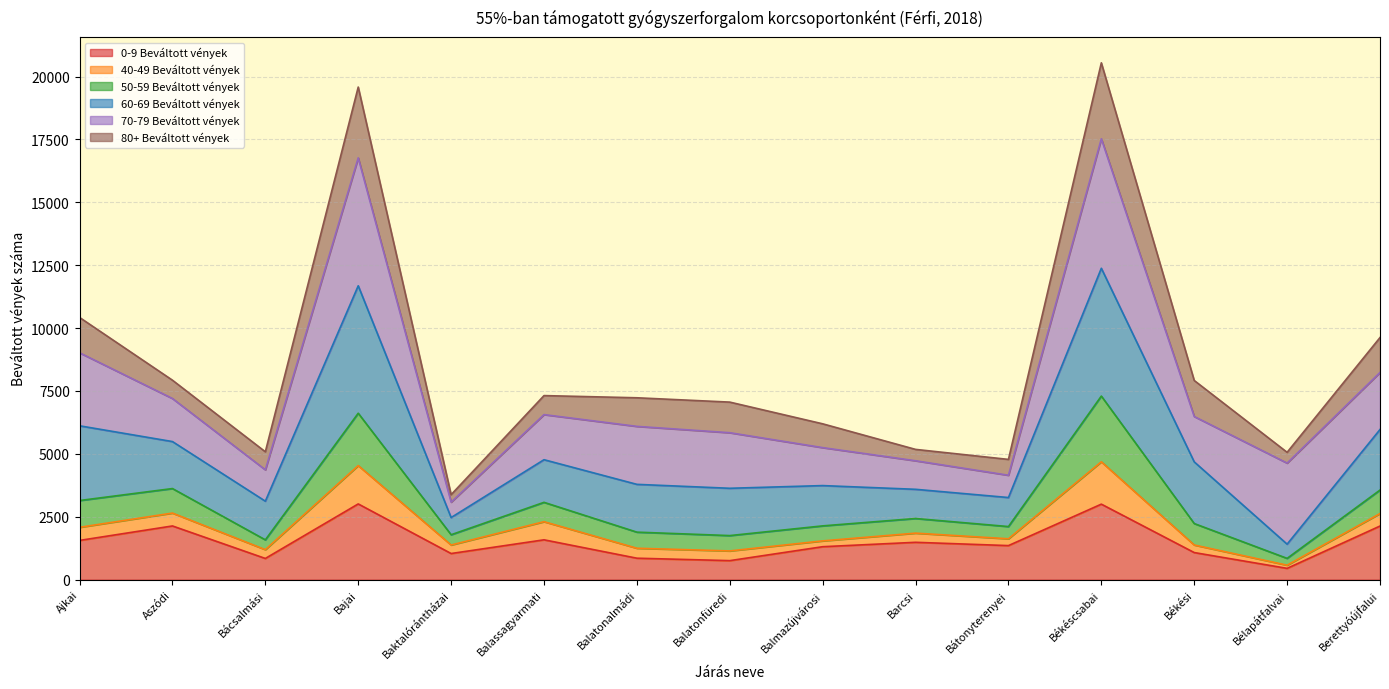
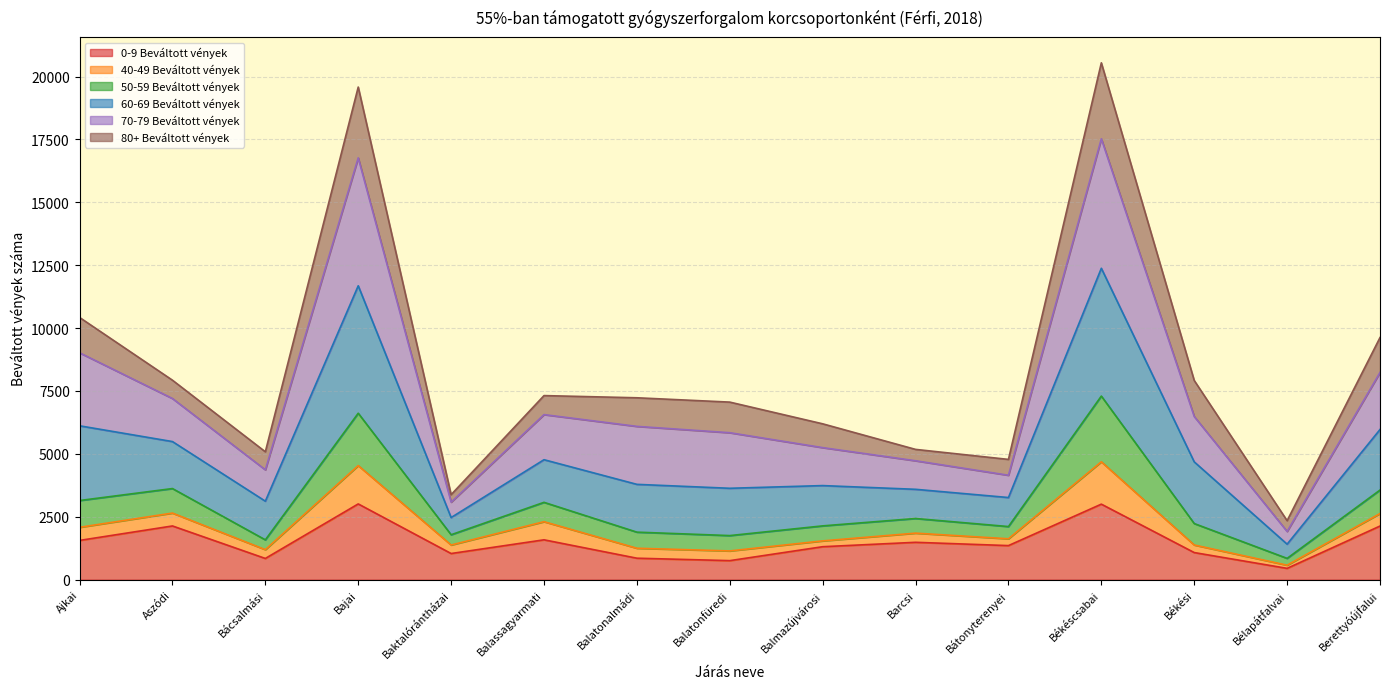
70-79 Beváltott vények, Bélapátfalvai: 3200 -> 500
